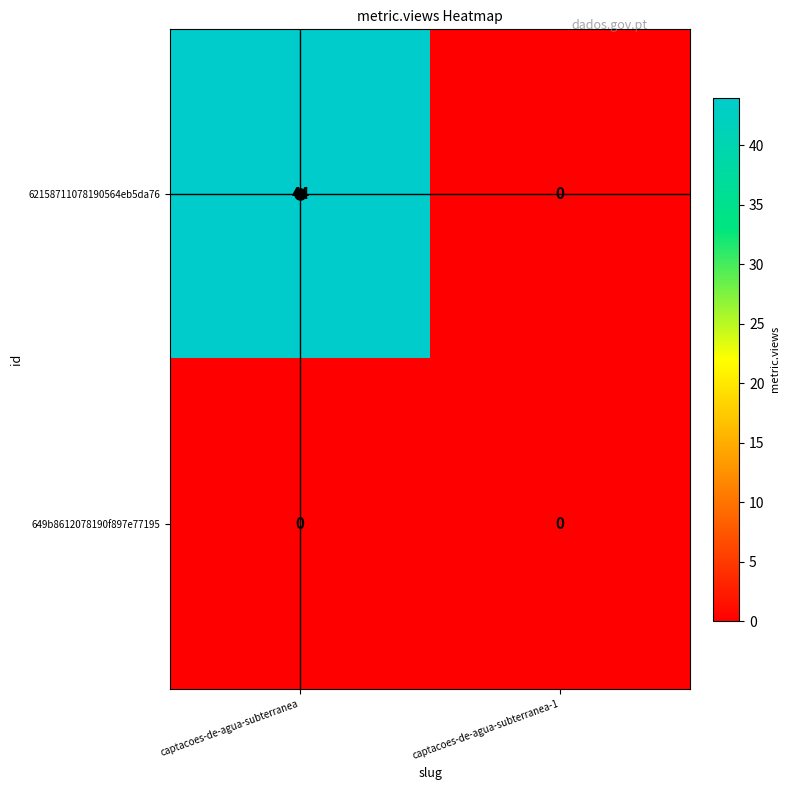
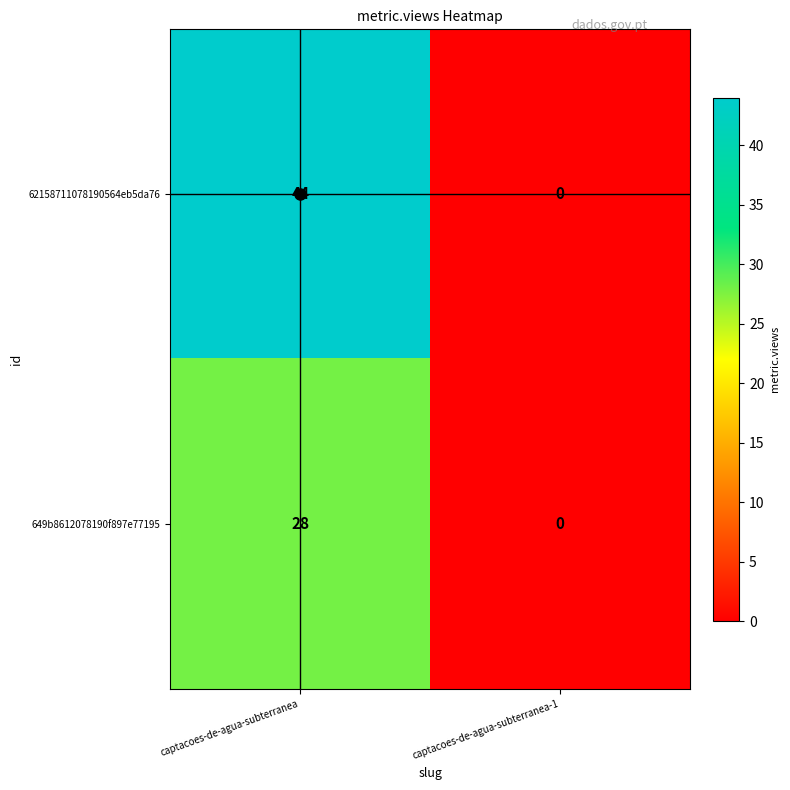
649b8612078190f897e77195, captacoes-de-agua-subterranea: 0 -> 28
